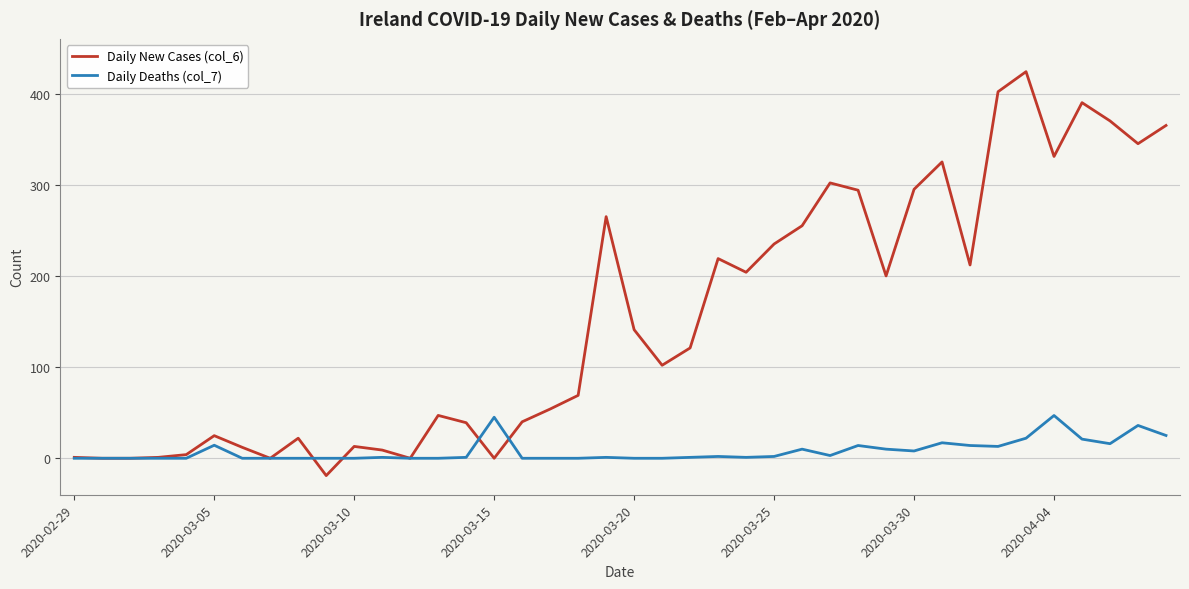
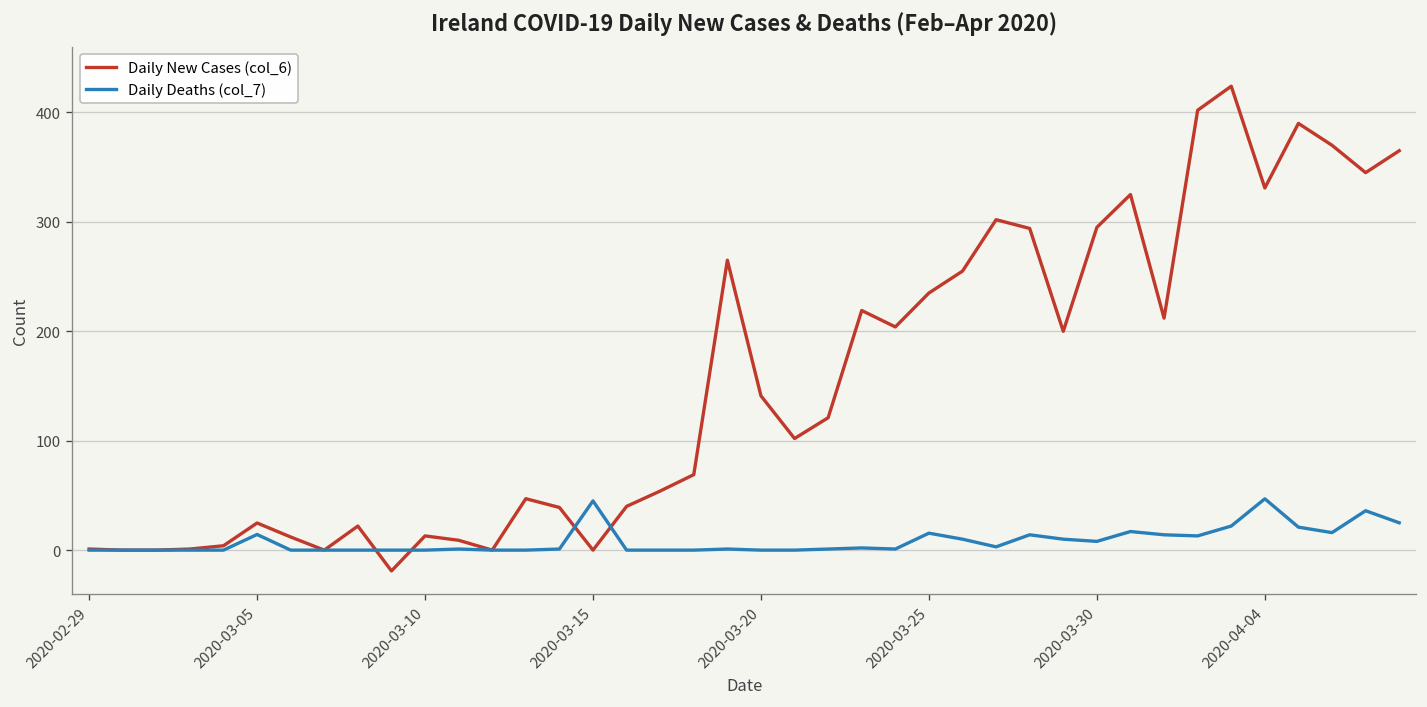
Daily Deaths (col_7), 2020-03-25: 0 -> 20
